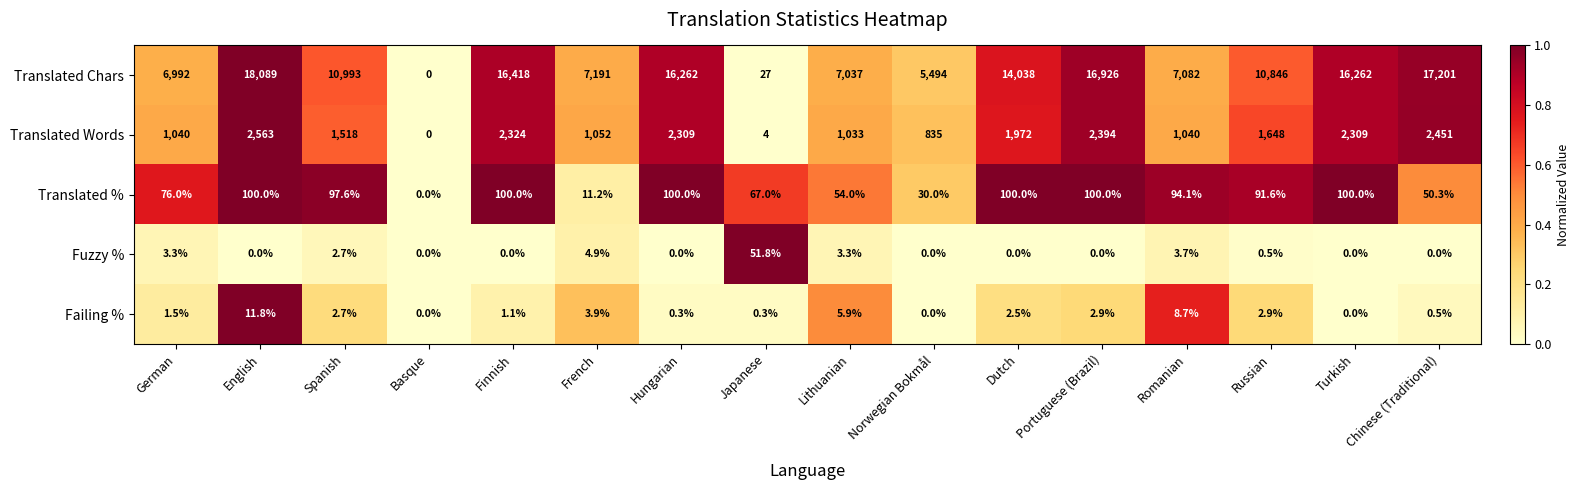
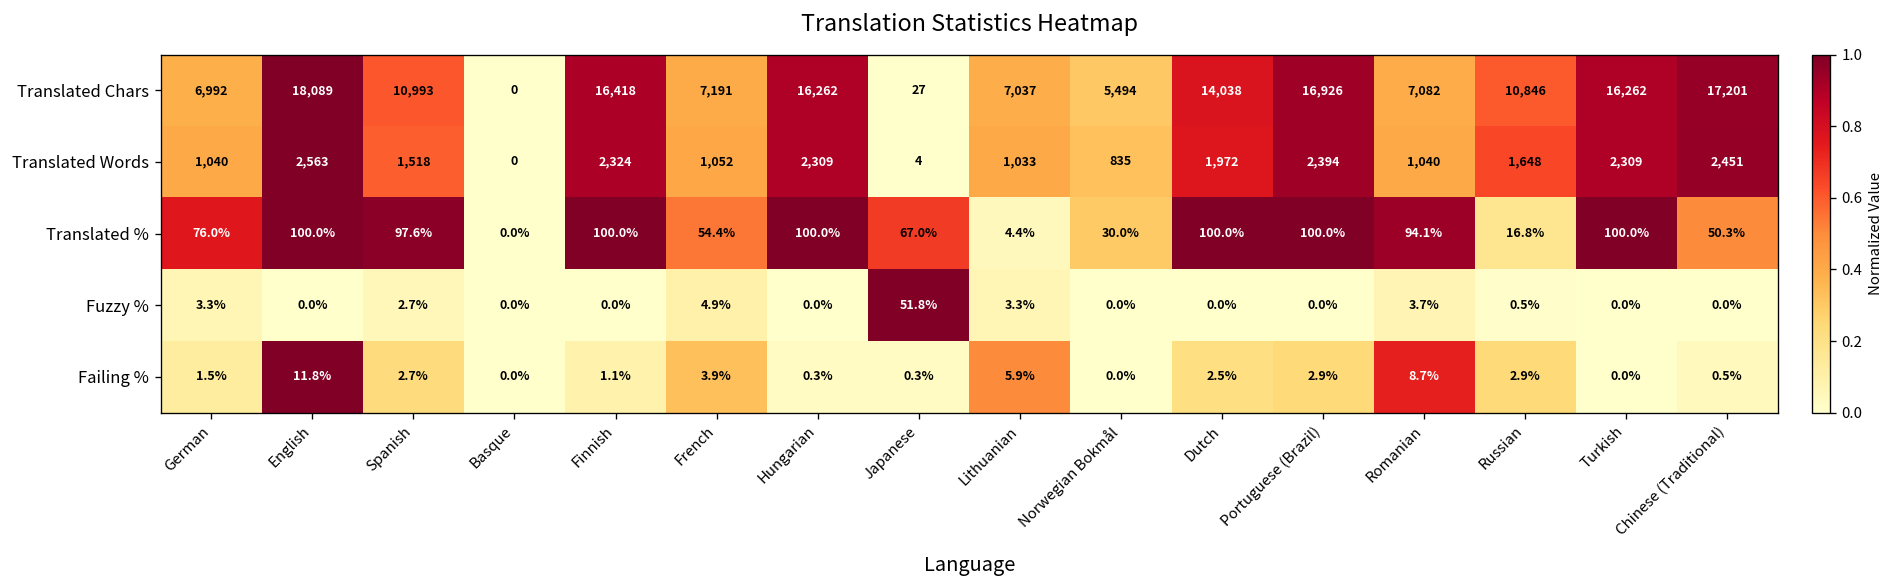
Translated %, French: 11.2% -> 54.4%
Translated %, Lithuanian: 54.0% -> 4.4%
Translated %, Russian: 91.6% -> 16.8%
